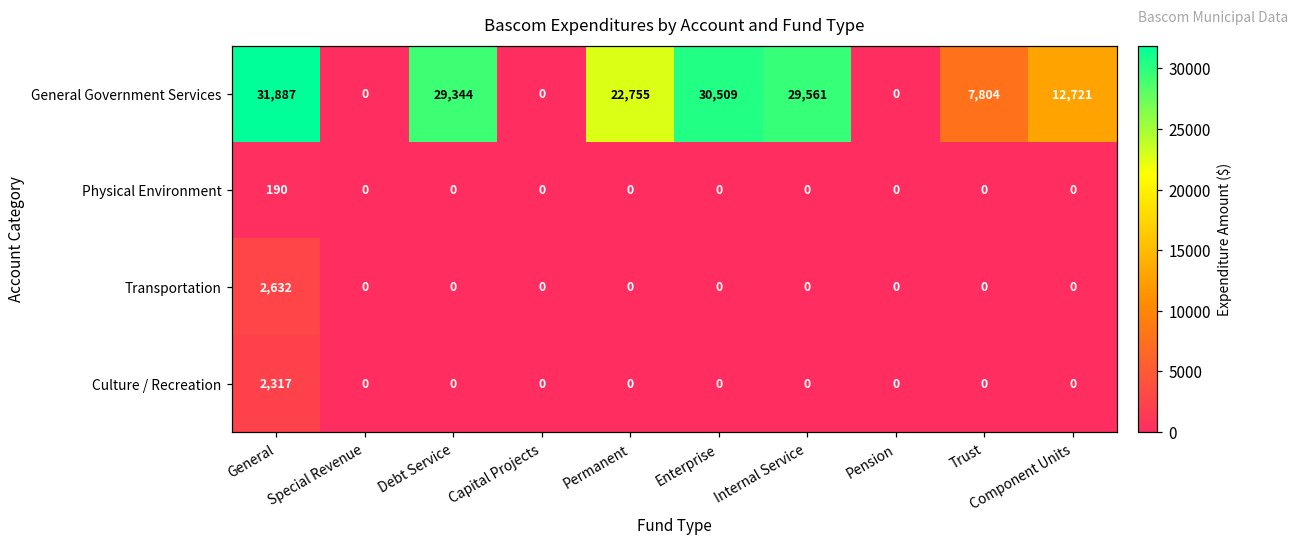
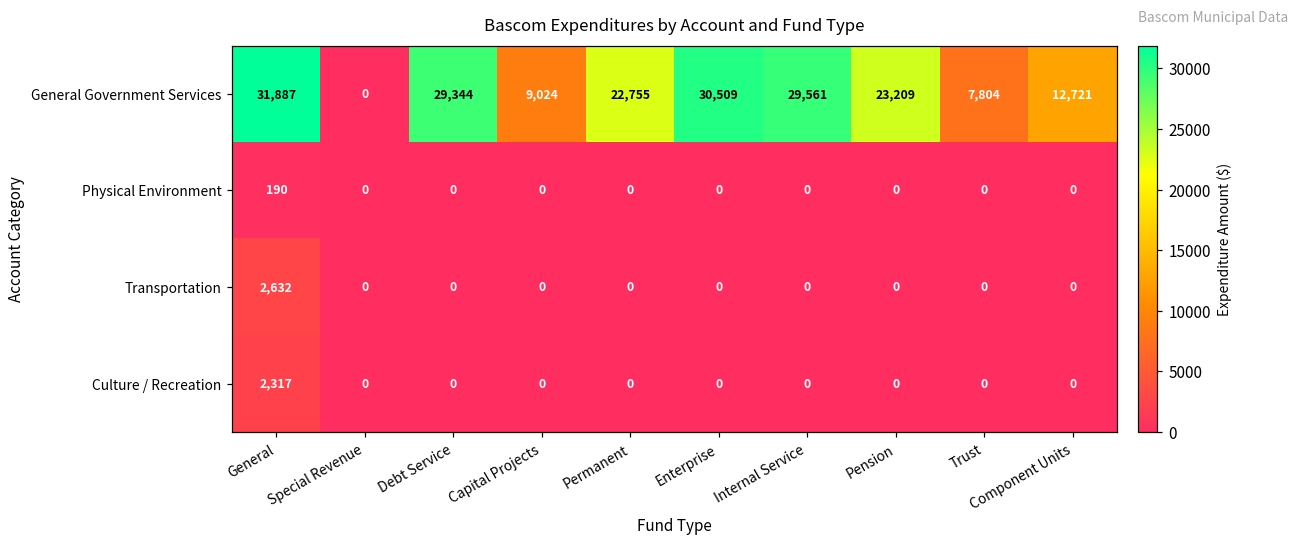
General Government Services, Capital Projects: 0 -> 9,024
General Government Services, Pension: 0 -> 23,209
